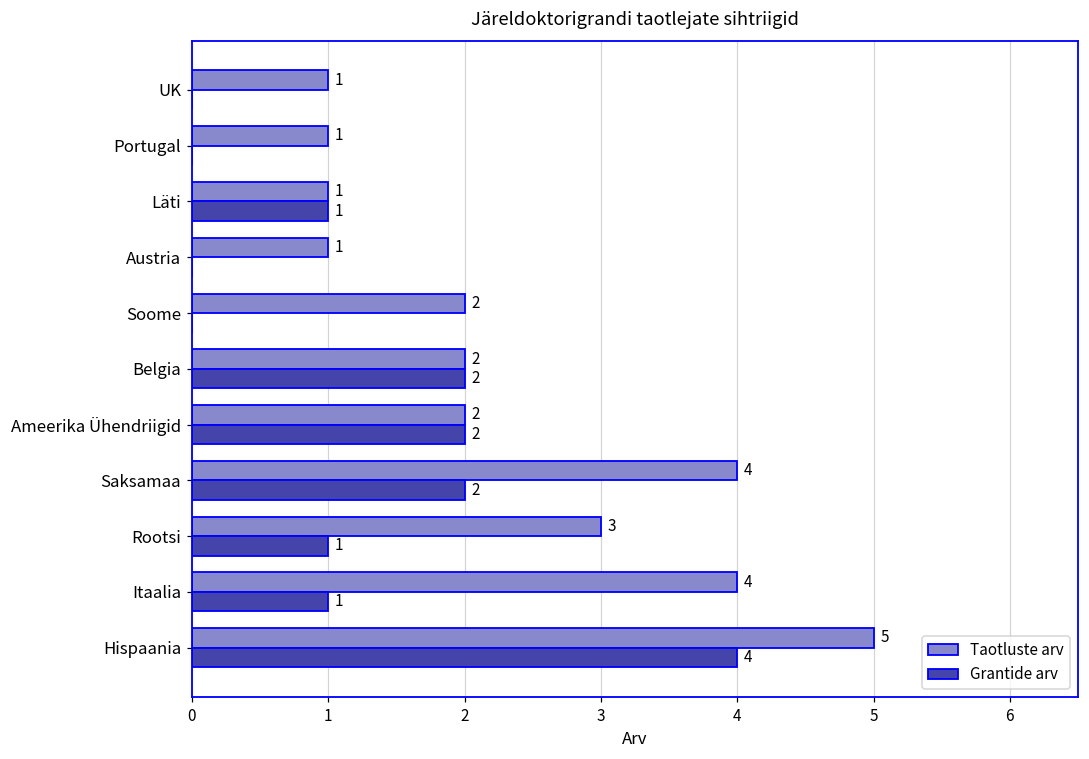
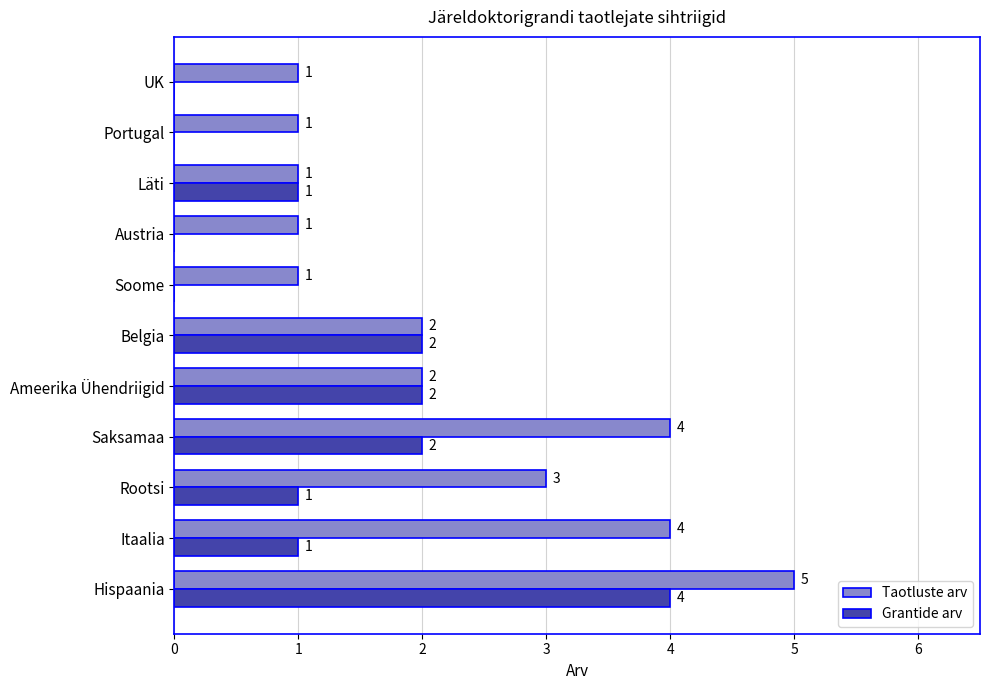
Taotluste arv, Soome: 2 -> 1
